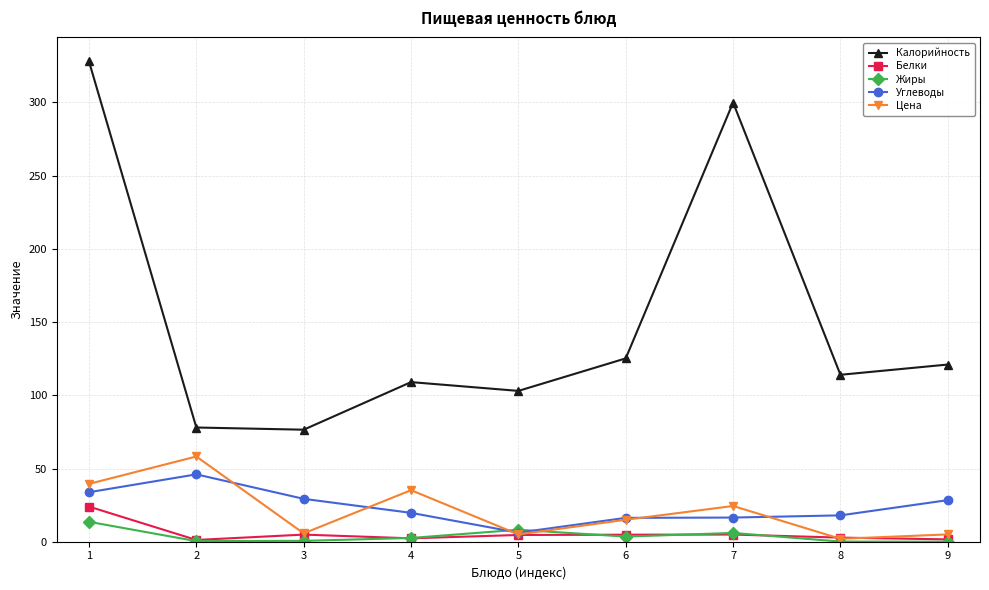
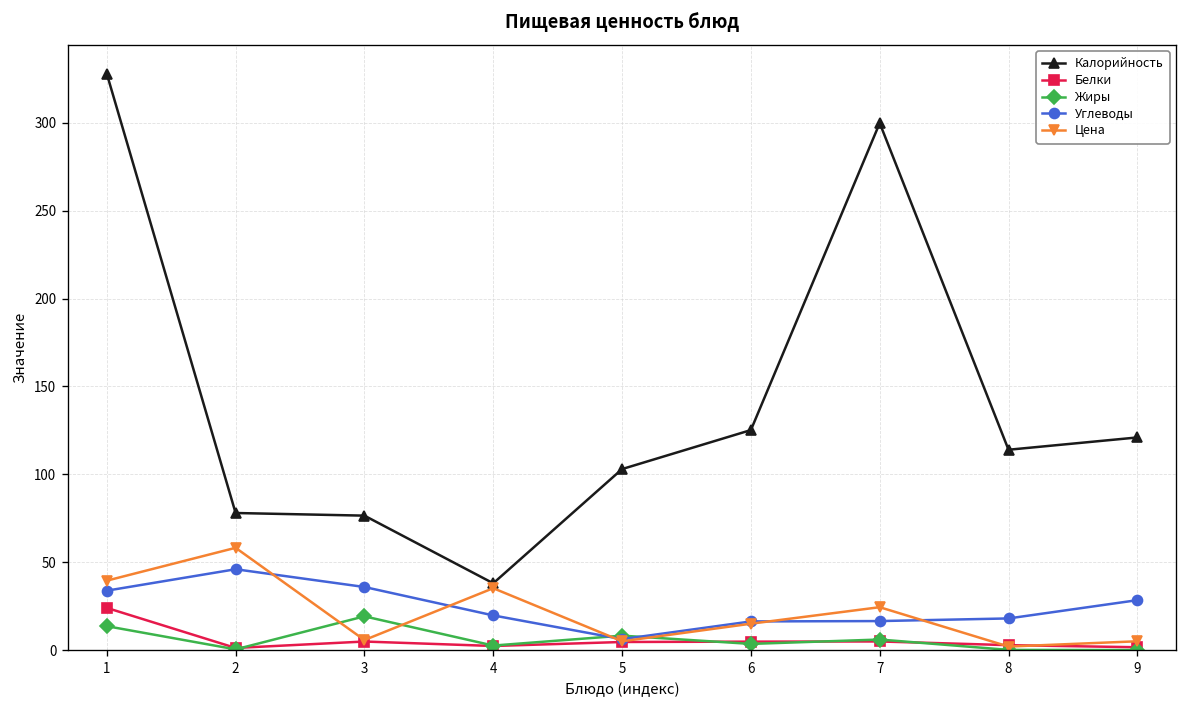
Жиры, 3: 1 -> 19
Углеводы, 3: 29 -> 36
Калорийность, 4: 109 -> 38
